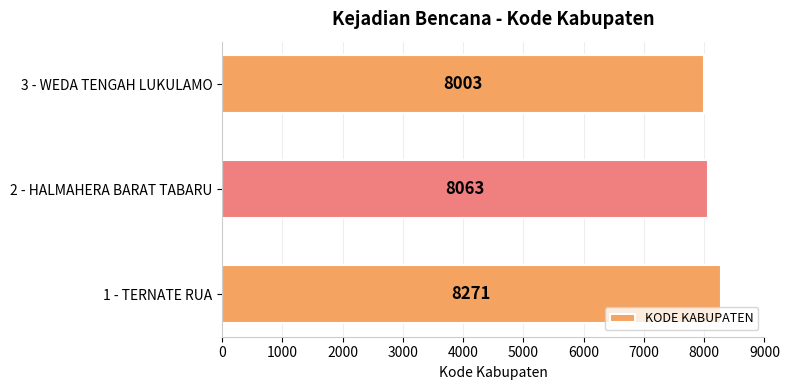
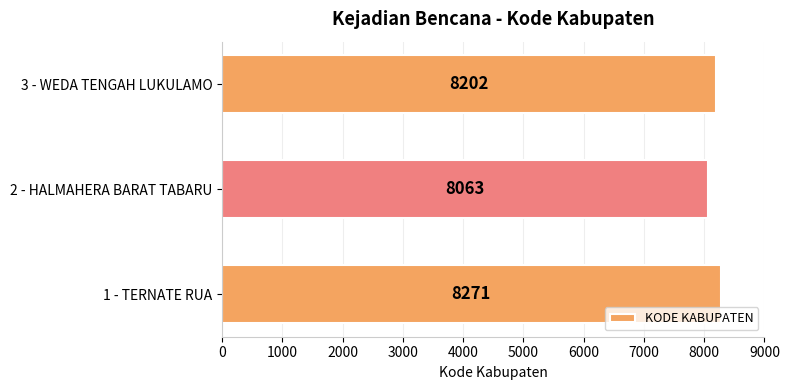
3 - WEDA TENGAH LUKULAMO: 8003 -> 8202
